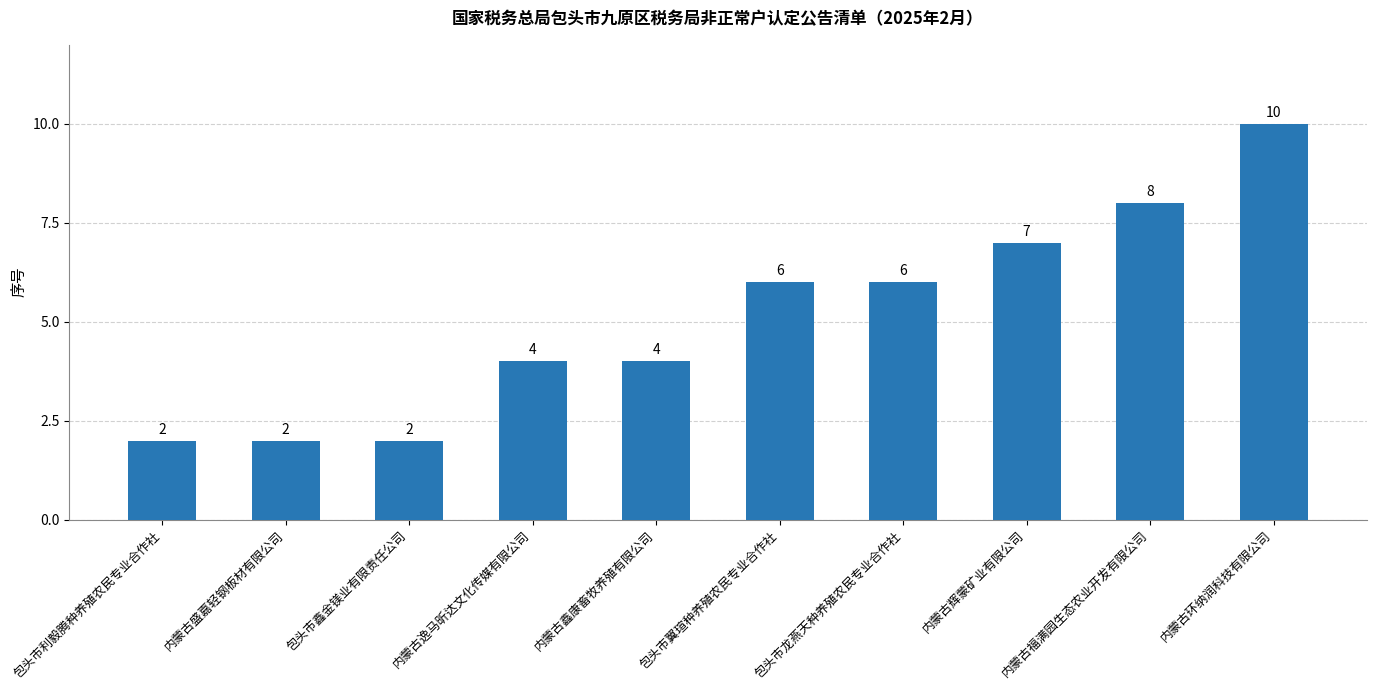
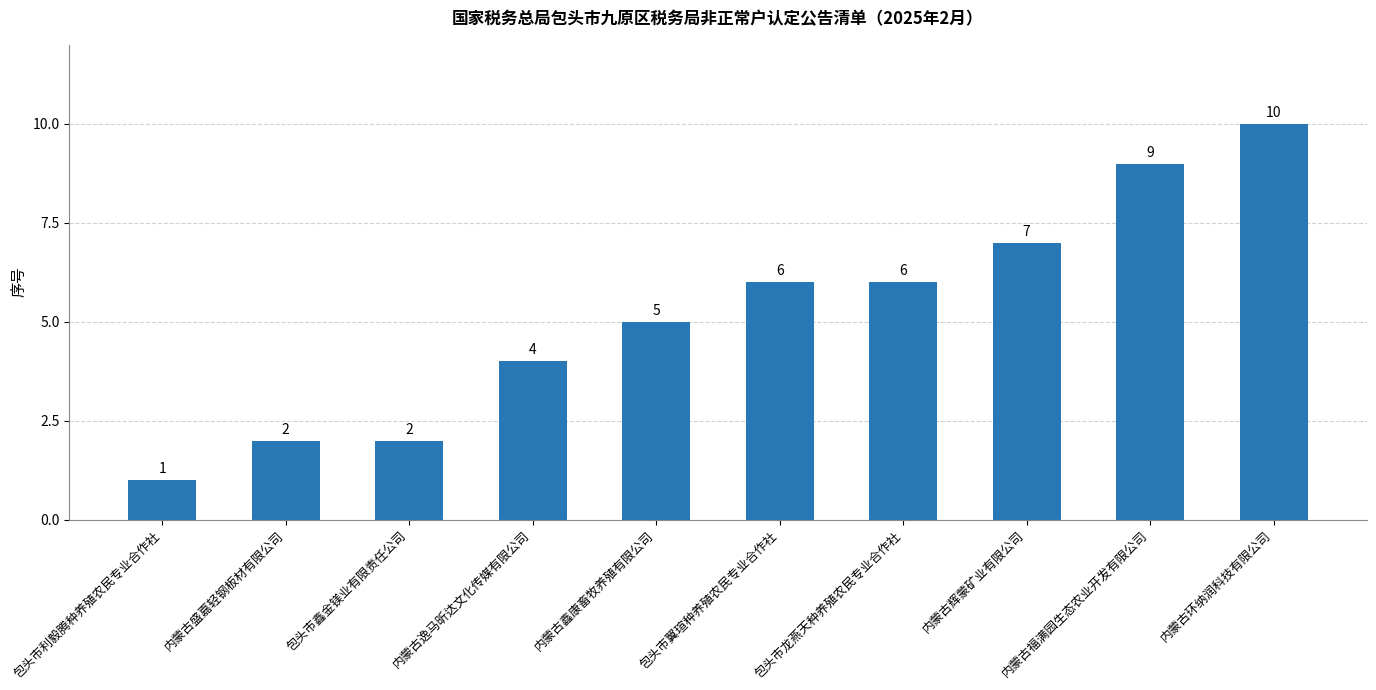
包头市利毅腾种养殖农民专业合作社: 2 -> 1
内蒙古鑫康畜牧养殖有限公司: 4 -> 5
内蒙古福满园生态农业开发有限公司: 8 -> 9
